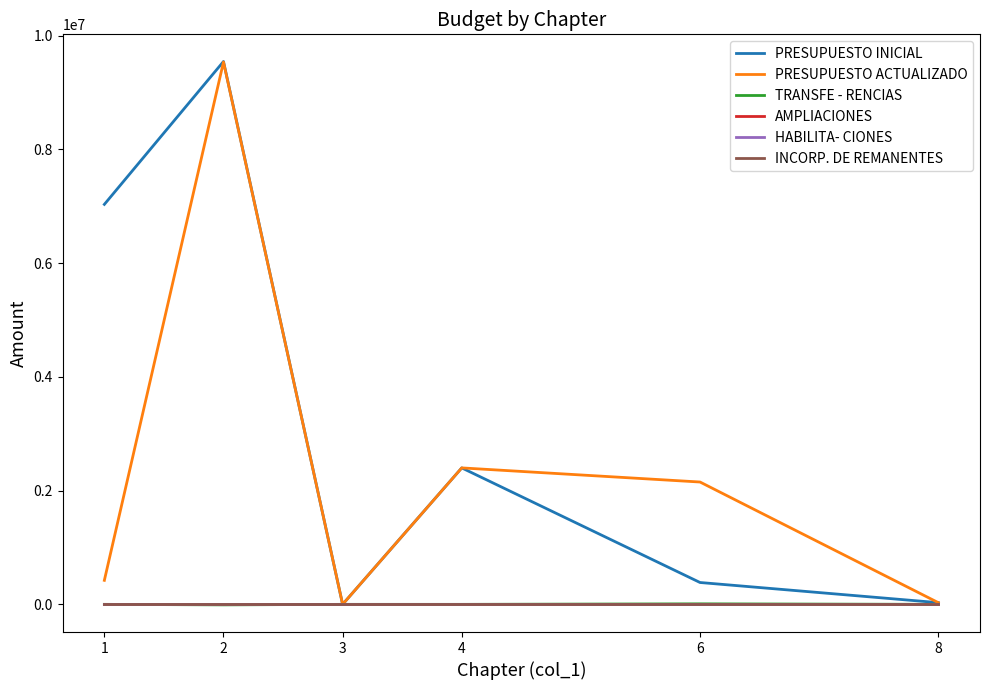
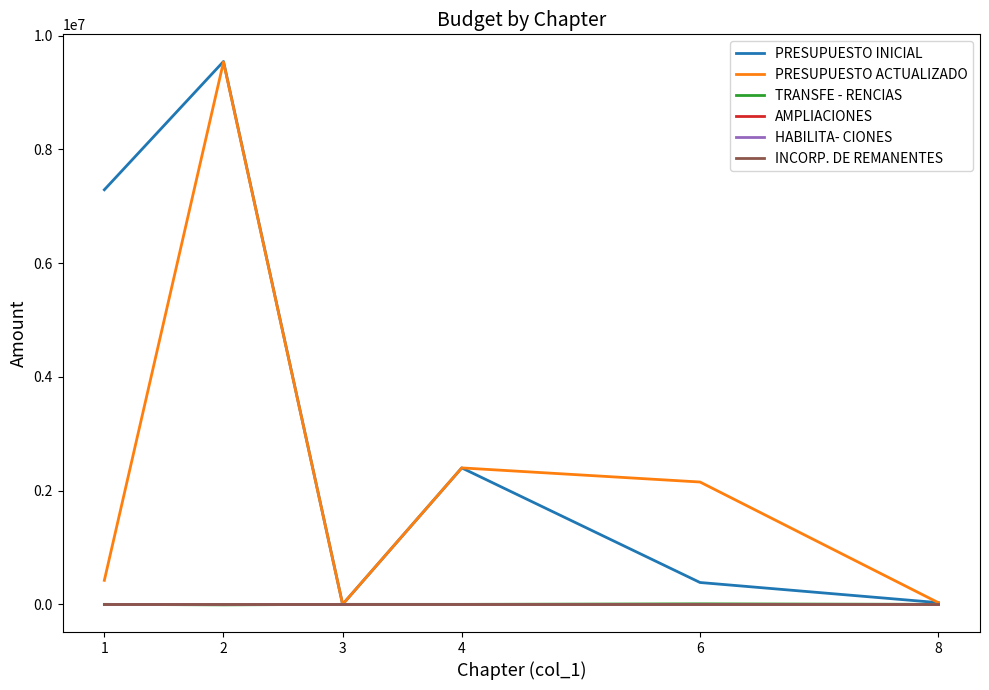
PRESUPUESTO INICIAL, 1: 7000000 -> 7300000
